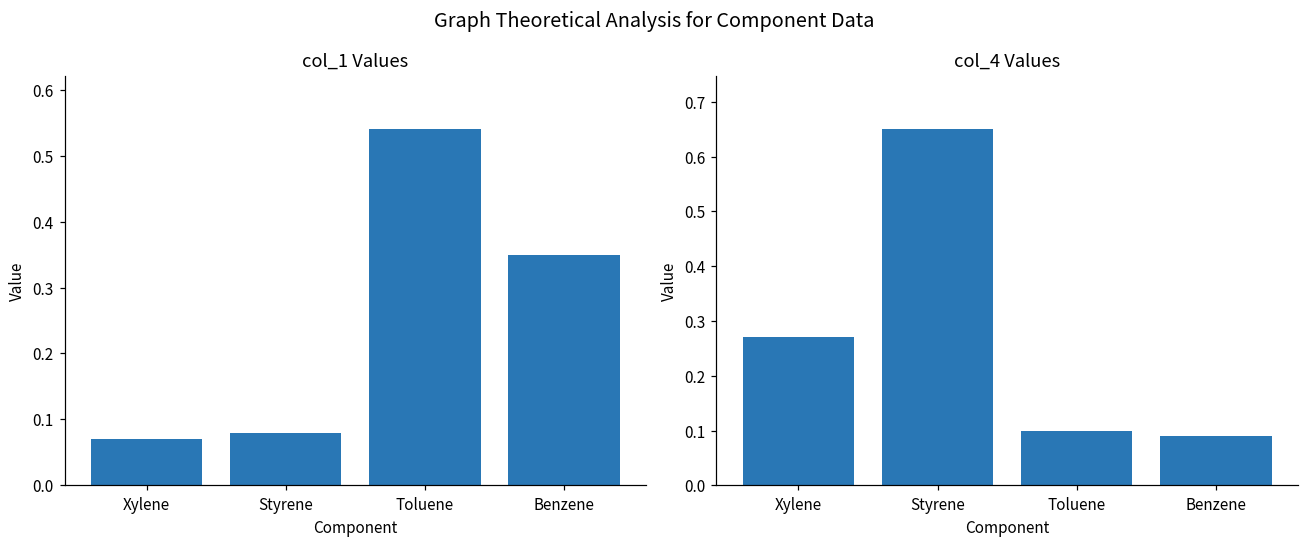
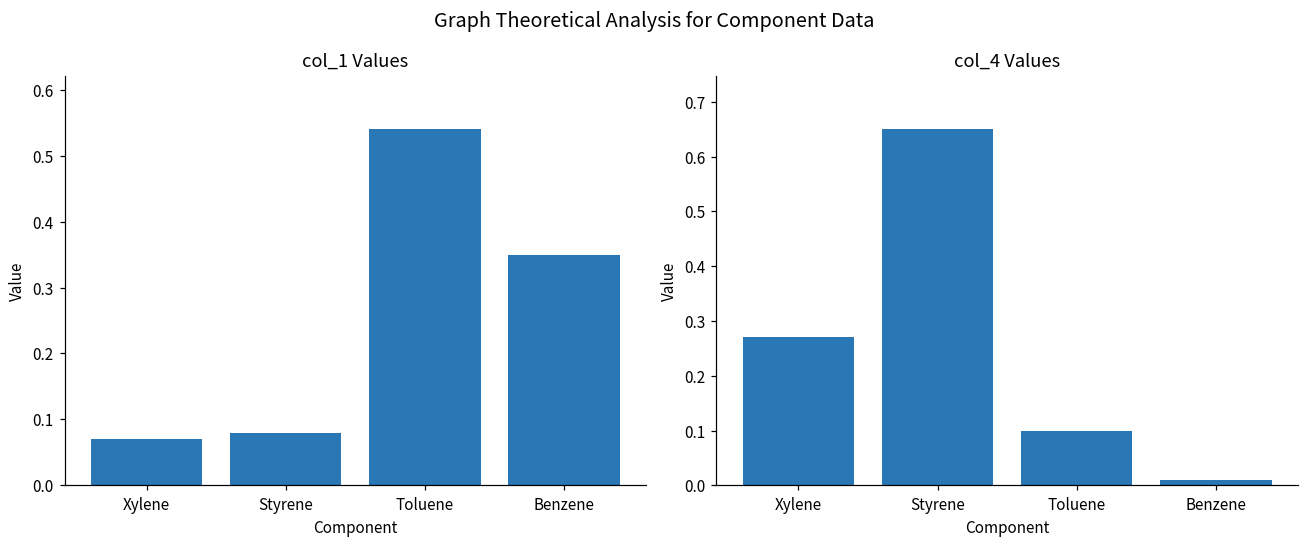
col_4 Values, Benzene: 0.09 -> 0.01
